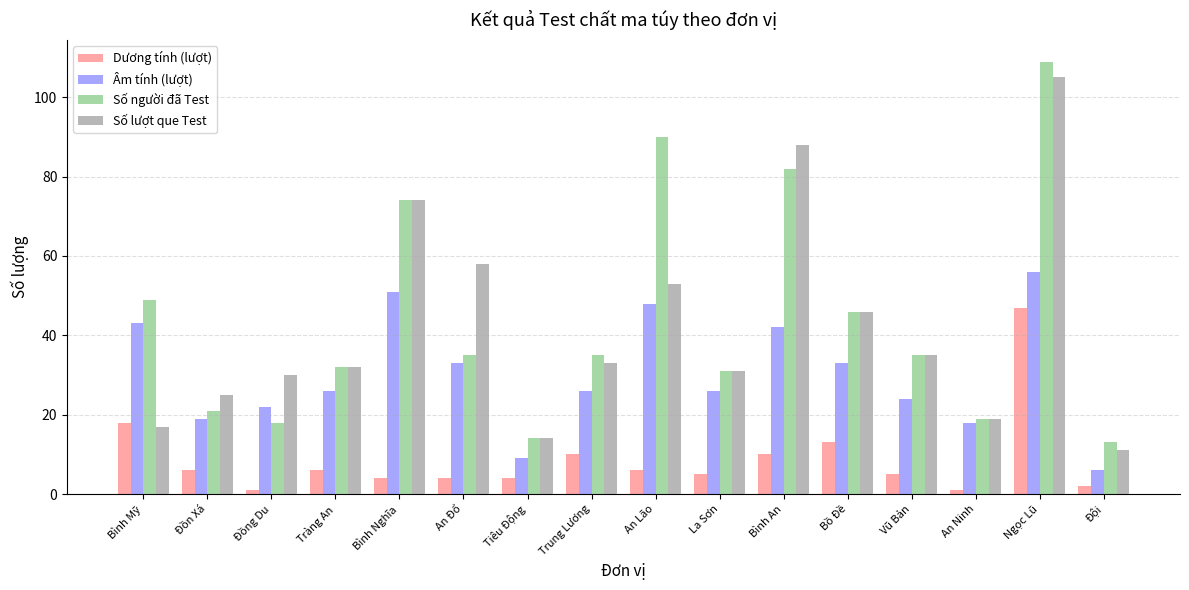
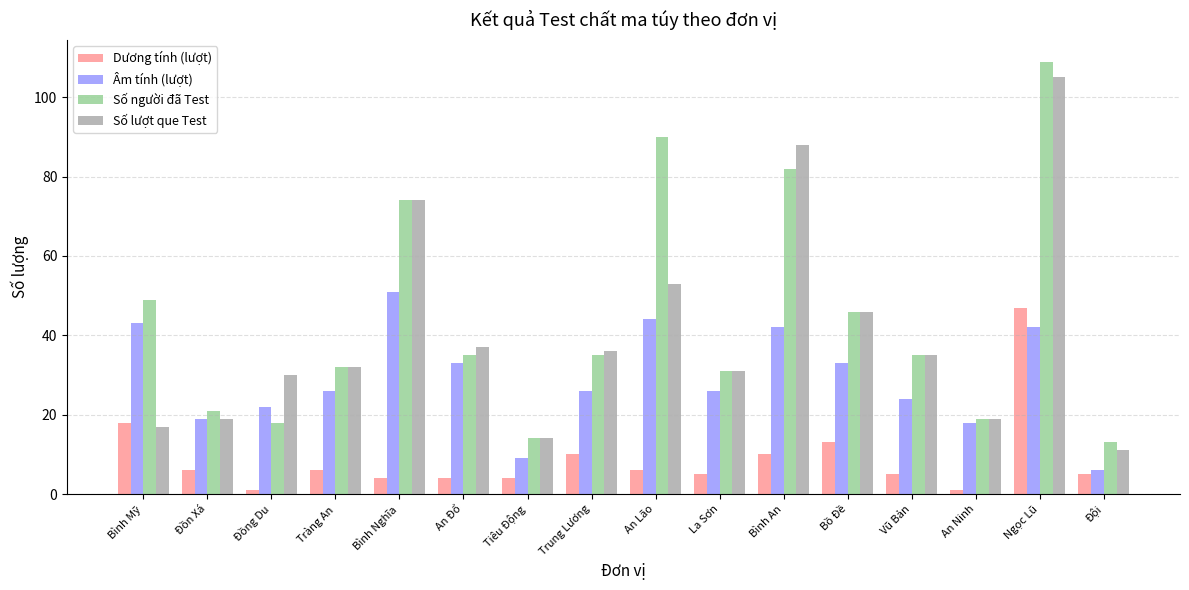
Số lượt que Test, Đồn Xá: 25 -> 19
Số lượt que Test, An Đổ: 58 -> 37
Số lượt que Test, Trung Lương: 33 -> 36
Âm tính (lượt), An Lão: 48 -> 44
Âm tính (lượt), Ngọc Lũ: 56 -> 42
Dương tính (lượt), Đội: 2 -> 5
